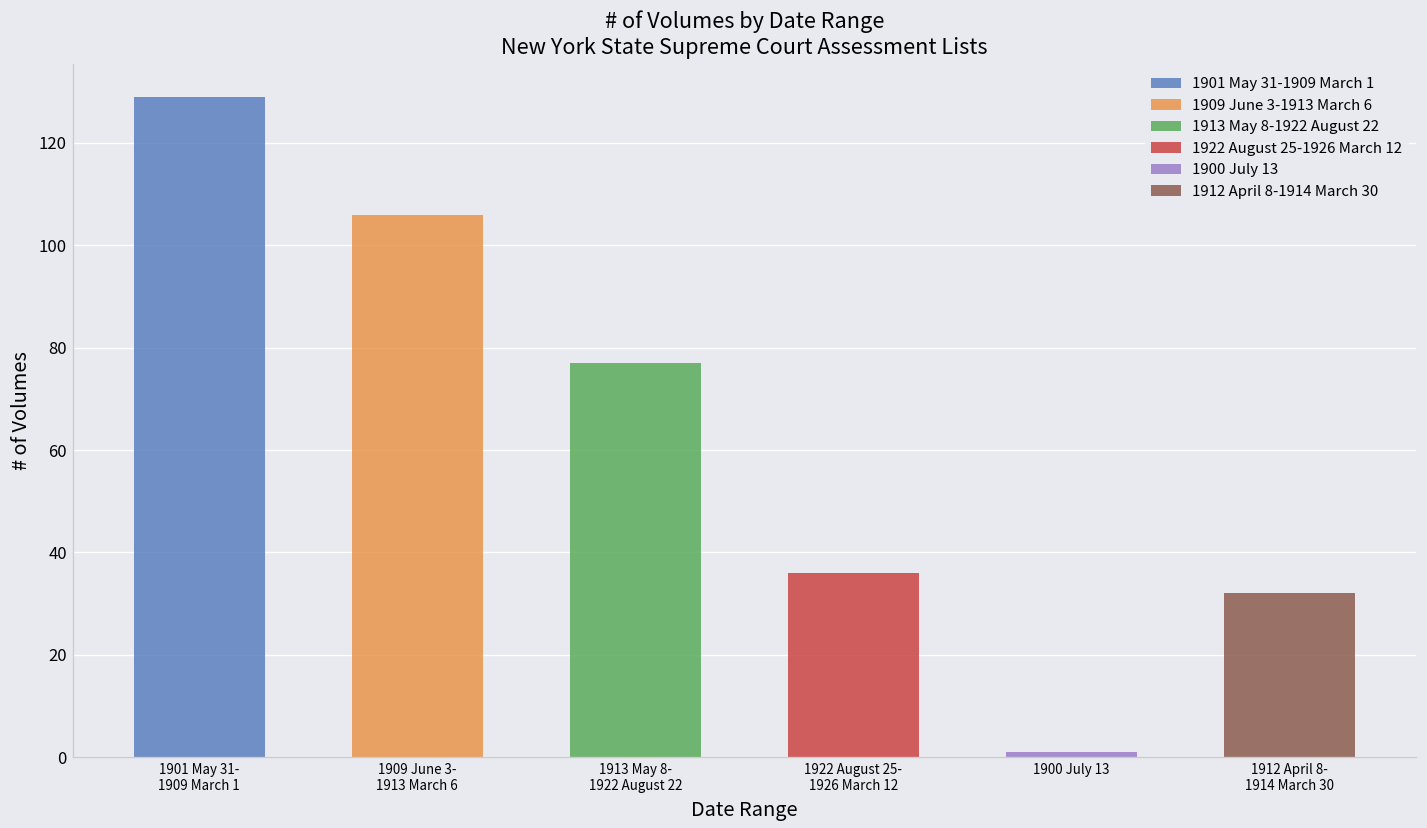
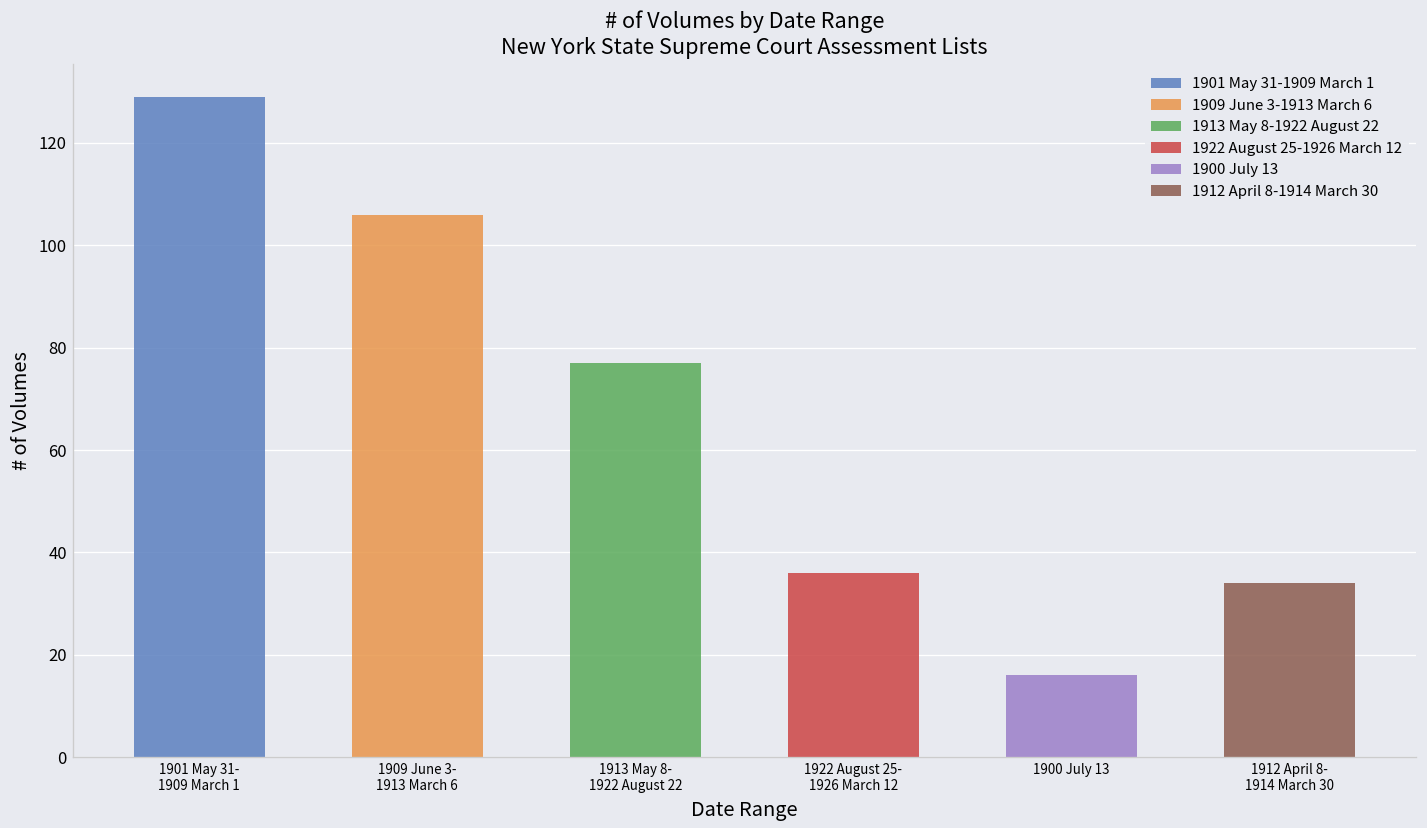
1900 July 13: 1 -> 16
1912 April 8- 1914 March 30: 32 -> 34
